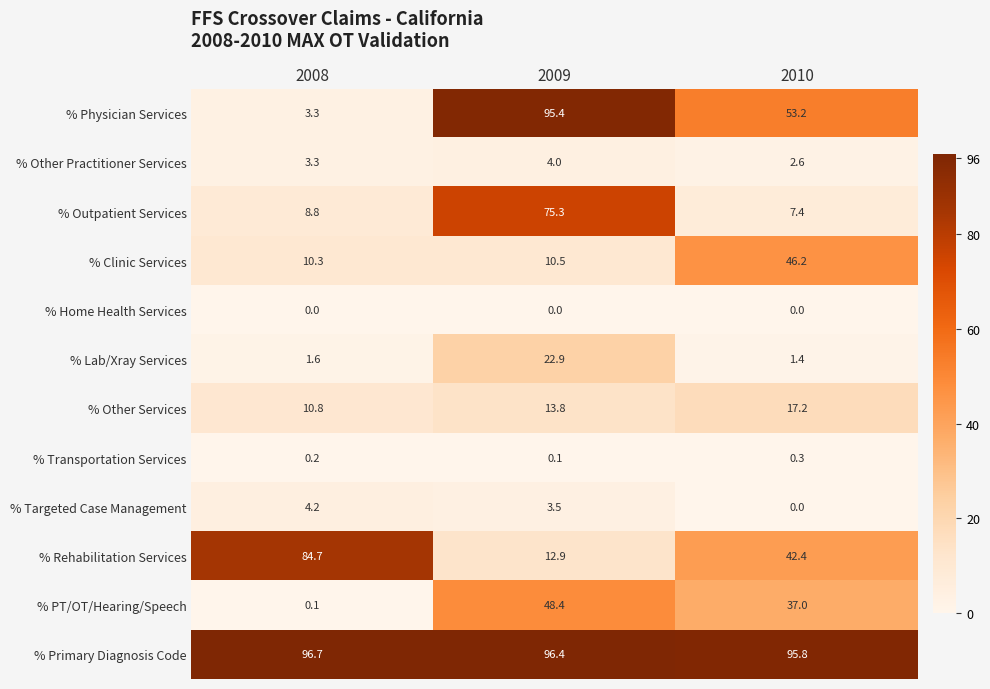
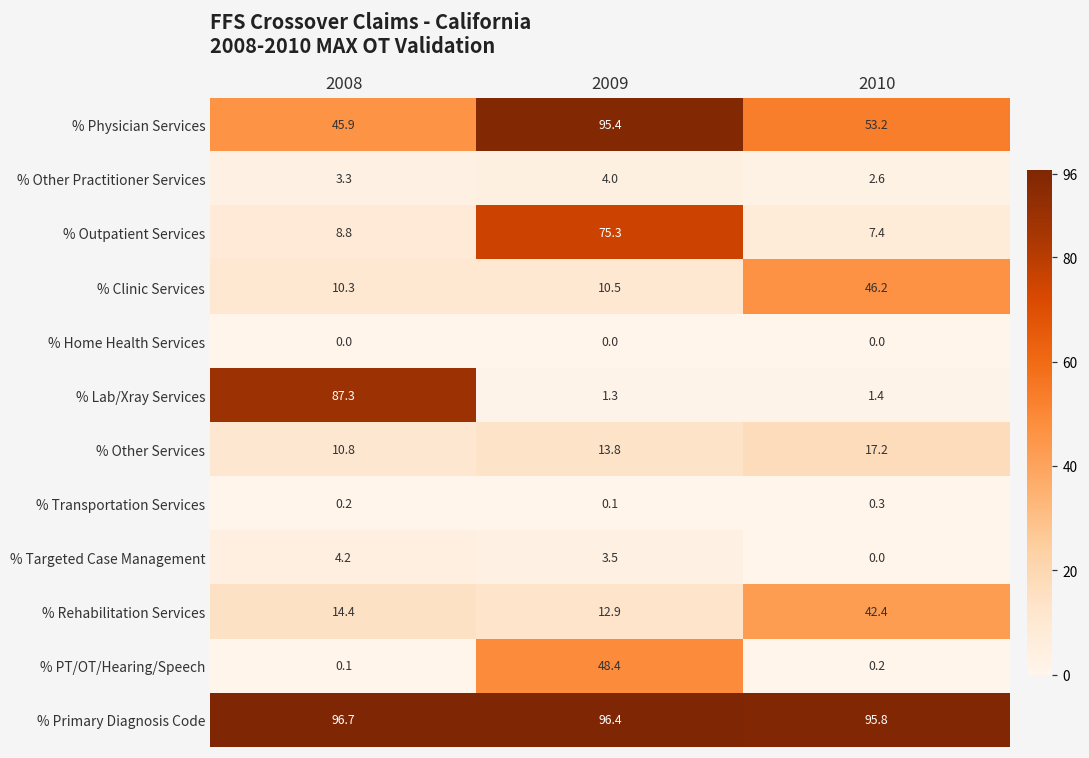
% Physician Services, 2008: 3.3 -> 45.9
% Lab/Xray Services, 2008: 1.6 -> 87.3
% Lab/Xray Services, 2009: 22.9 -> 1.3
% Rehabilitation Services, 2008: 84.7 -> 14.4
% PT/OT/Hearing/Speech, 2010: 37.0 -> 0.2
